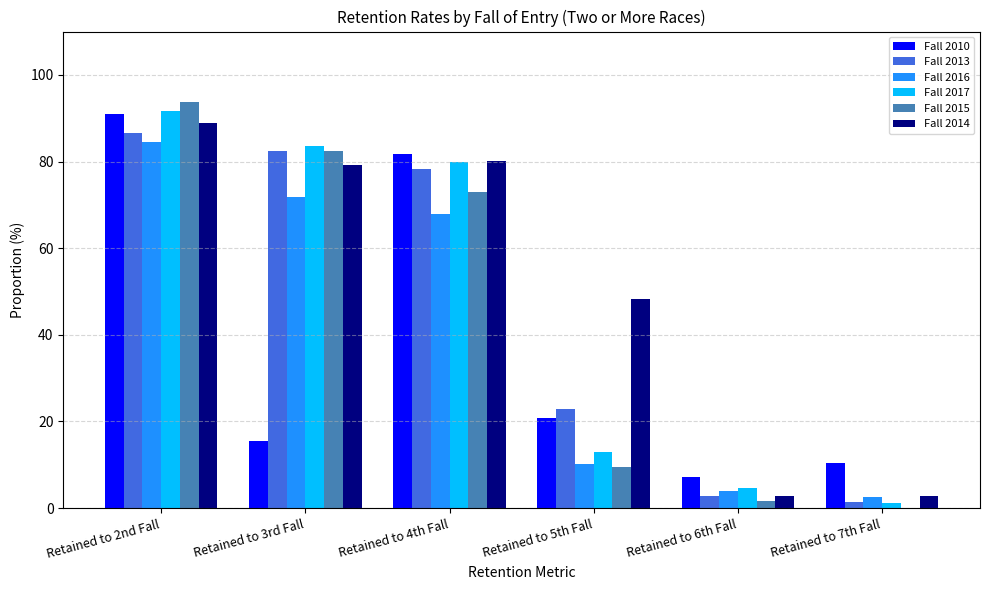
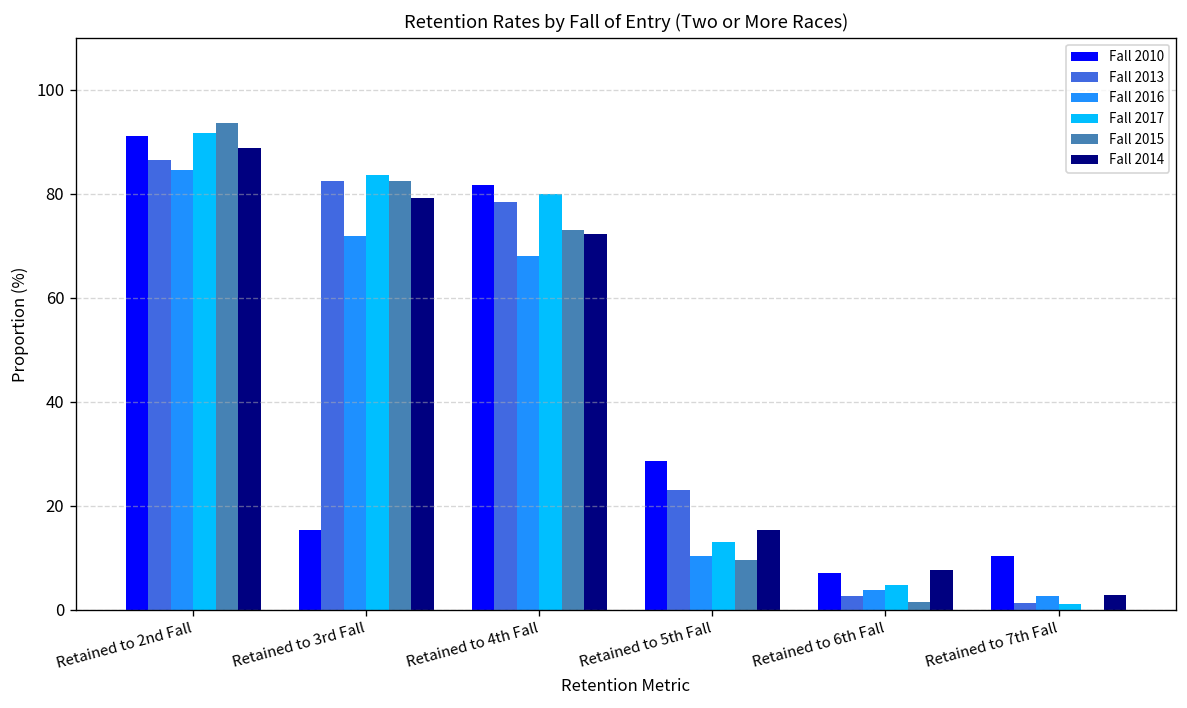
Fall 2014, Retained to 4th Fall: 80 -> 72
Fall 2010, Retained to 5th Fall: 21 -> 29
Fall 2014, Retained to 5th Fall: 48 -> 15
Fall 2014, Retained to 6th Fall: 3 -> 8
